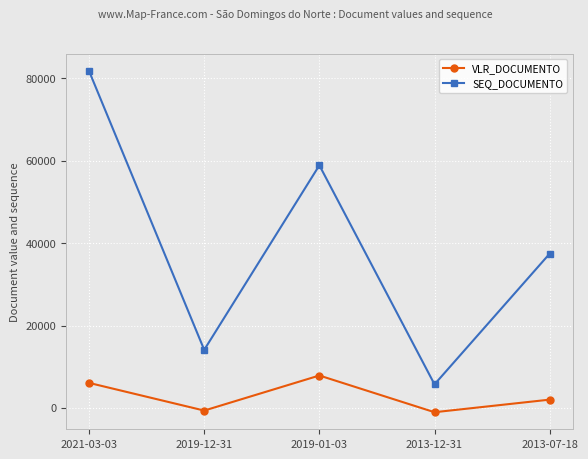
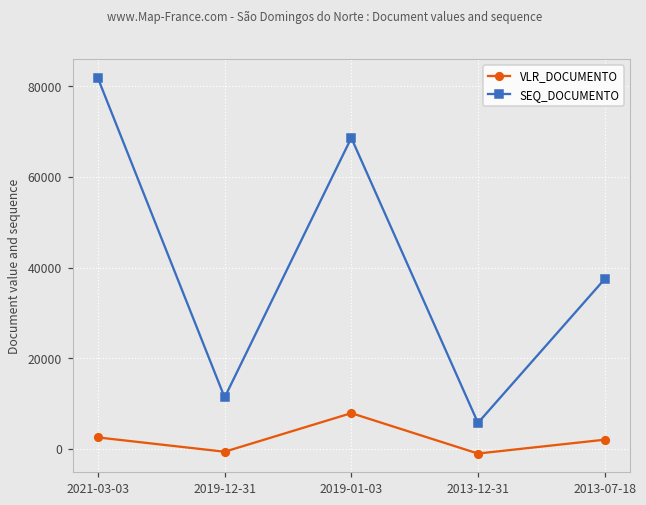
VLR_DOCUMENTO, 2021-03-03: 6000 -> 3000
SEQ_DOCUMENTO, 2019-12-31: 14000 -> 11000
SEQ_DOCUMENTO, 2019-01-03: 59000 -> 69000
